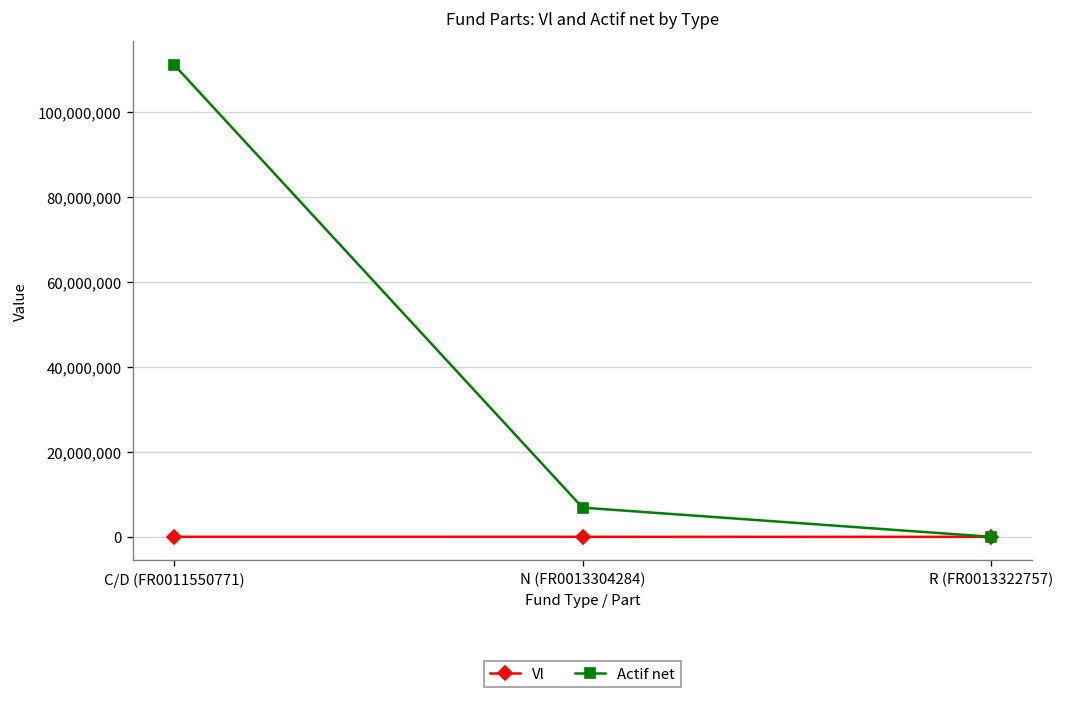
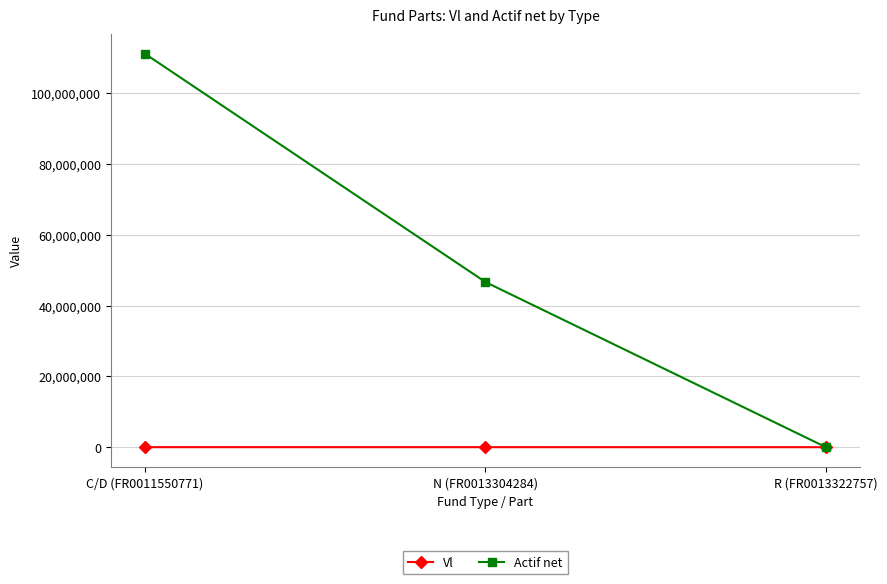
Actif net, N (FR0013304284): 7,000,000 -> 47,000,000
